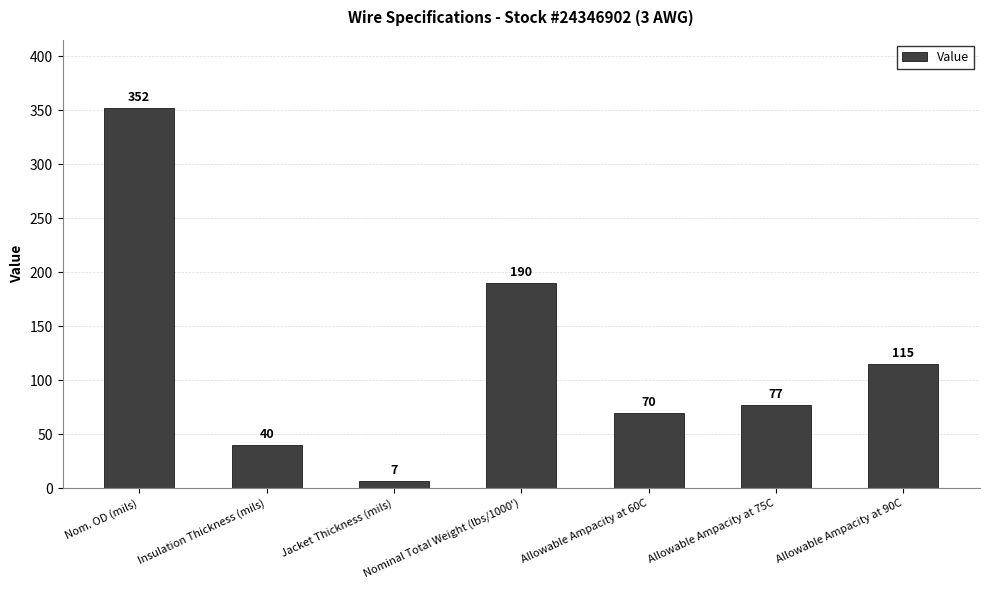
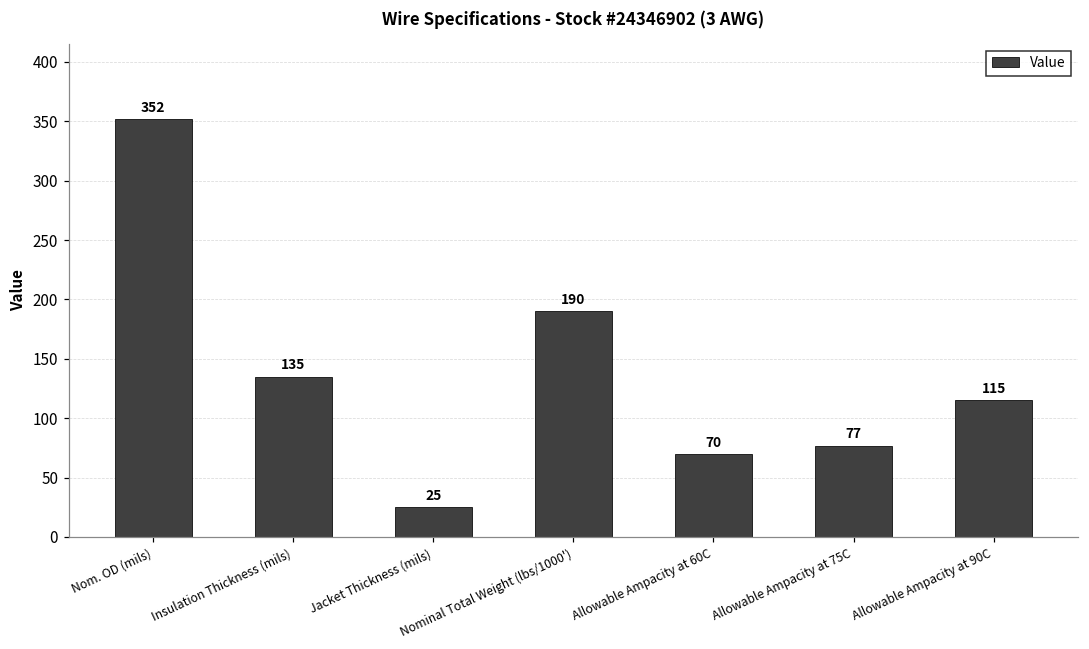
Insulation Thickness (mils): 40 -> 135
Jacket Thickness (mils): 7 -> 25
